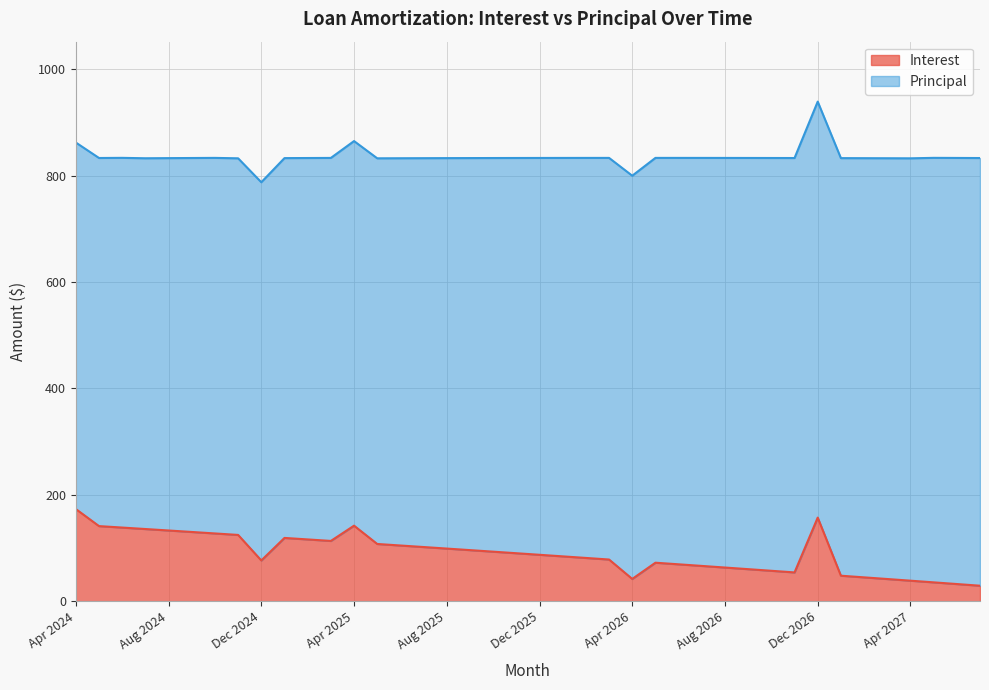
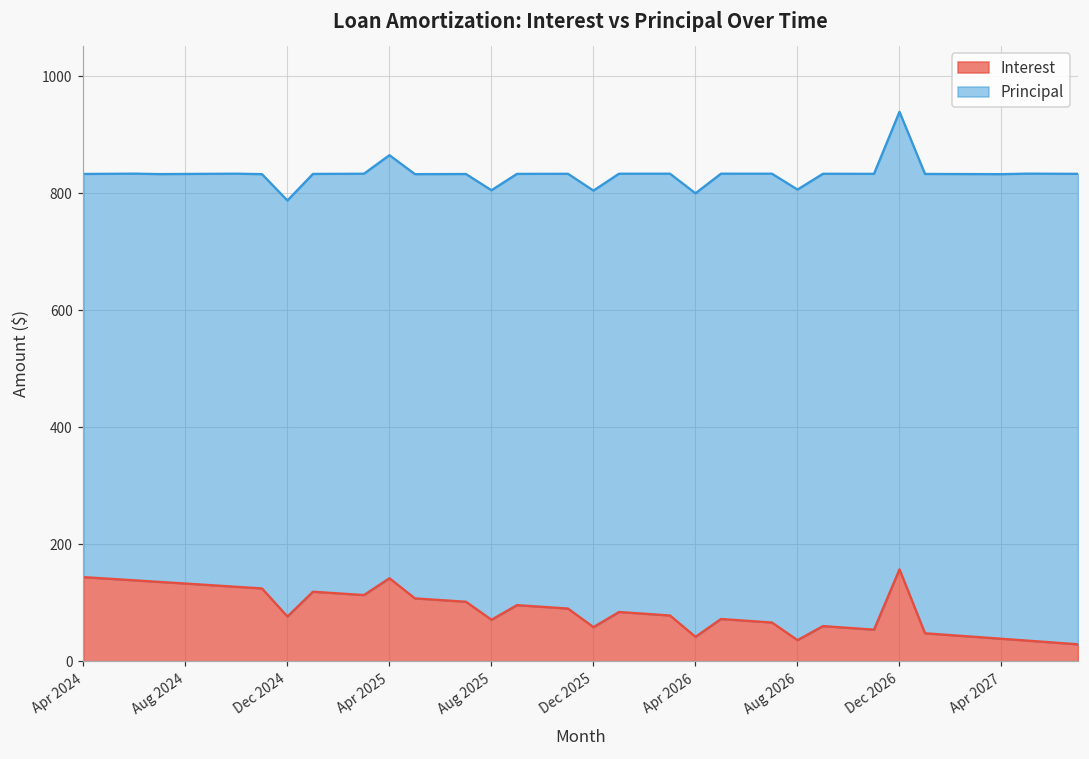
Interest, Apr 2024: 170 -> 140
Interest, Aug 2025: 100 -> 70
Interest, Dec 2025: 90 -> 60
Interest, Aug 2026: 60 -> 40
